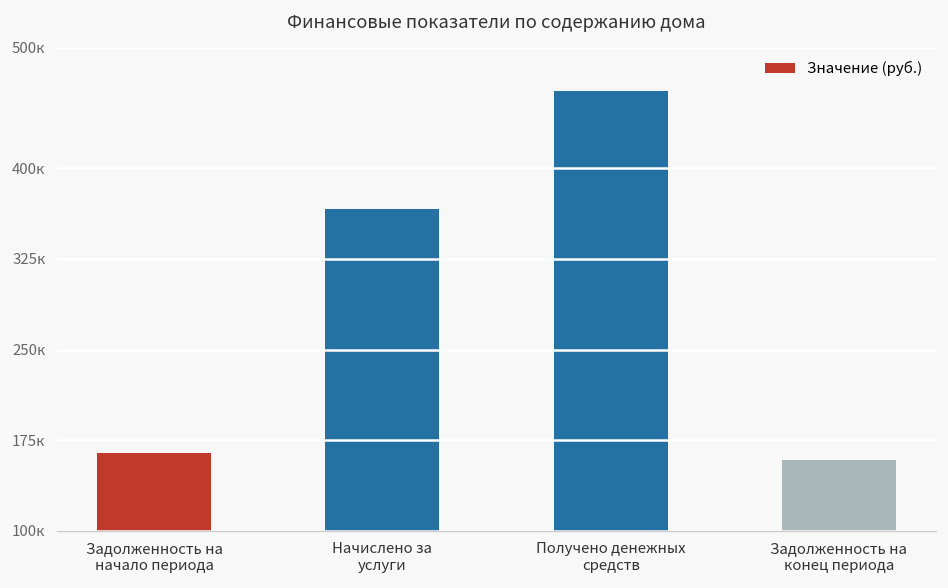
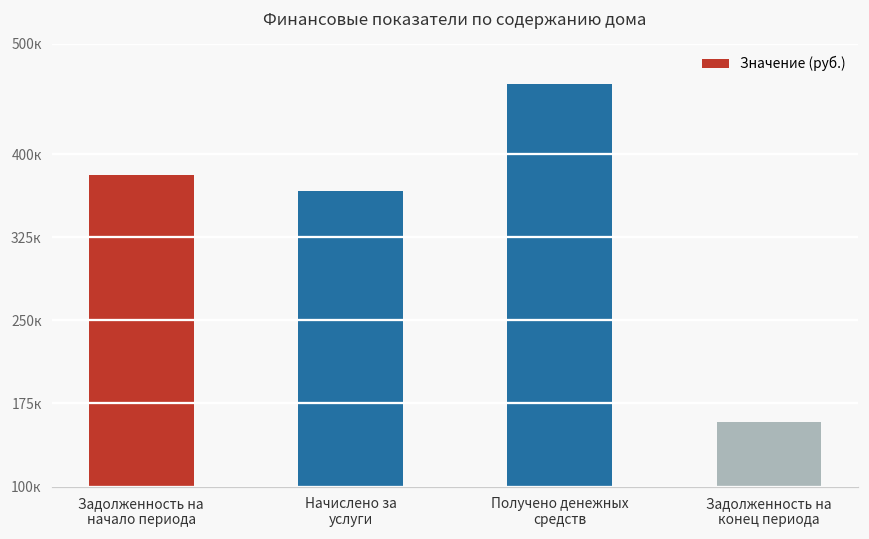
Задолженность на начало периода: 164к -> 381к
